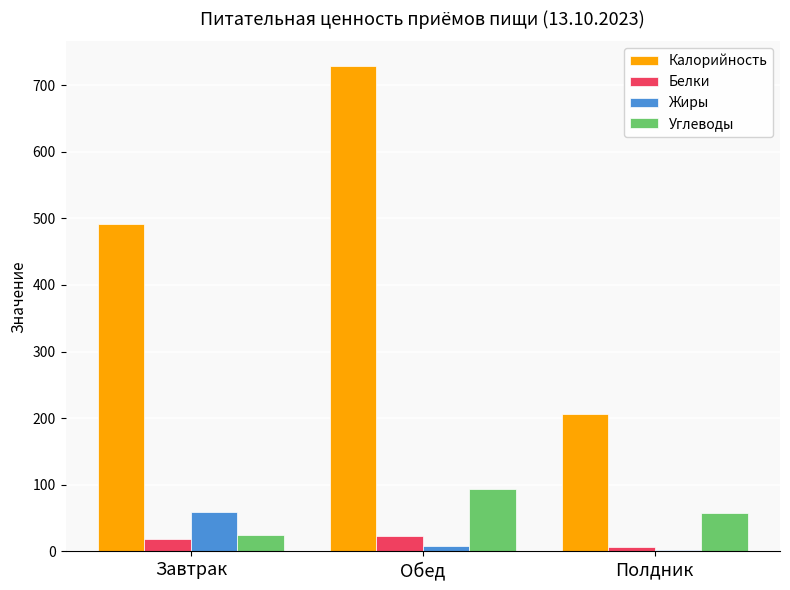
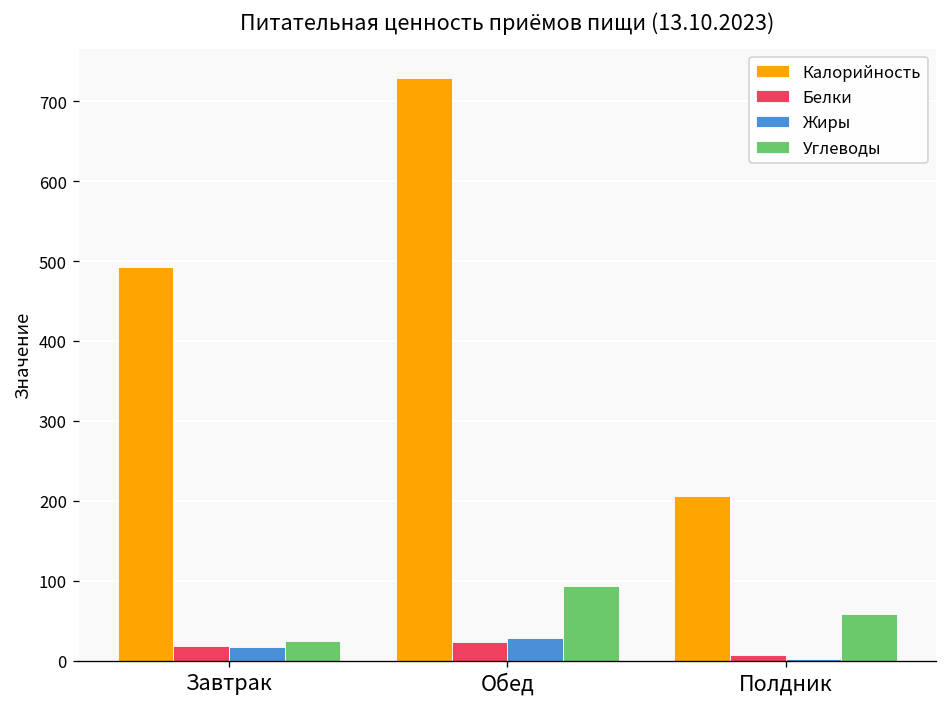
Жиры, Завтрак: 60 -> 20
Жиры, Обед: 10 -> 30
